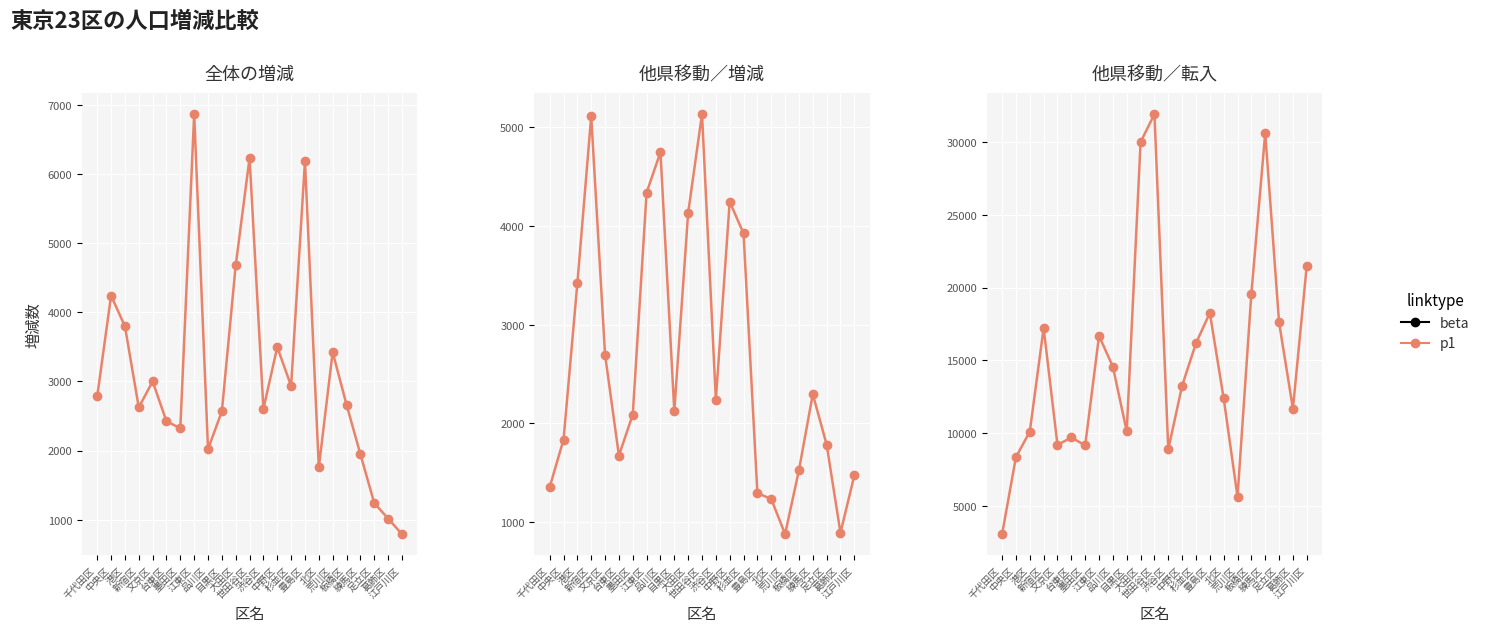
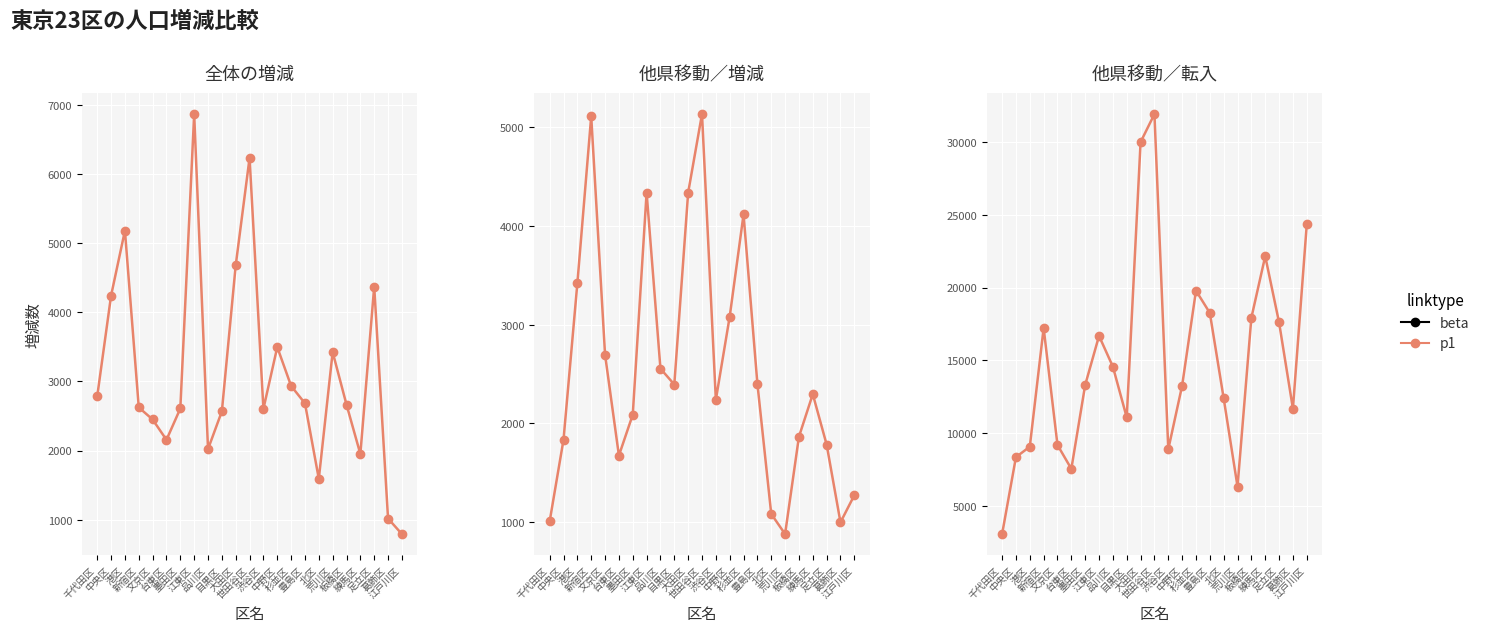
全体の増減, 港区: 3800 -> 5200
全体の増減, 文京区: 3000 -> 2500
全体の増減, 台東区: 2400 -> 2200
全体の増減, 墨田区: 2300 -> 2600
全体の増減, 豊島区: 6200 -> 2700
全体の増減, 北区: 1800 -> 1600
全体の増減, 足立区: 1200 -> 4400
他県移動／増減, 千代田区: 1400 -> 1000
他県移動／増減, 品川区: 4800 -> 2600
他県移動／増減, 目黒区: 2100 -> 2400
他県移動／増減, 大田区: 4100 -> 4300
他県移動／増減, 中野区: 4200 -> 3100
他県移動／増減, 杉並区: 3900 -> 4100
他県移動／増減, 豊島区: 1300 -> 2400
他県移動／増減, 北区: 1200 -> 1100
他県移動／増減, 板橋区: 1500 -> 1900
他県移動／増減, 葛飾区: 900 -> 1000
他県移動／増減, 江戸川区: 1500 -> 1300
他県移動／転入, 港区: 10100 -> 9100
他県移動／転入, 台東区: 9700 -> 7500
他県移動／転入, 墨田区: 9200 -> 13300
他県移動／転入, 目黒区: 10100 -> 11100
他県移動／転入, 杉並区: 16200 -> 19800
他県移動／転入, 荒川区: 5600 -> 6300
他県移動／転入, 板橋区: 19600 -> 17900
他県移動／転入, 練馬区: 30600 -> 22200
他県移動／転入, 江戸川区: 21500 -> 24300
